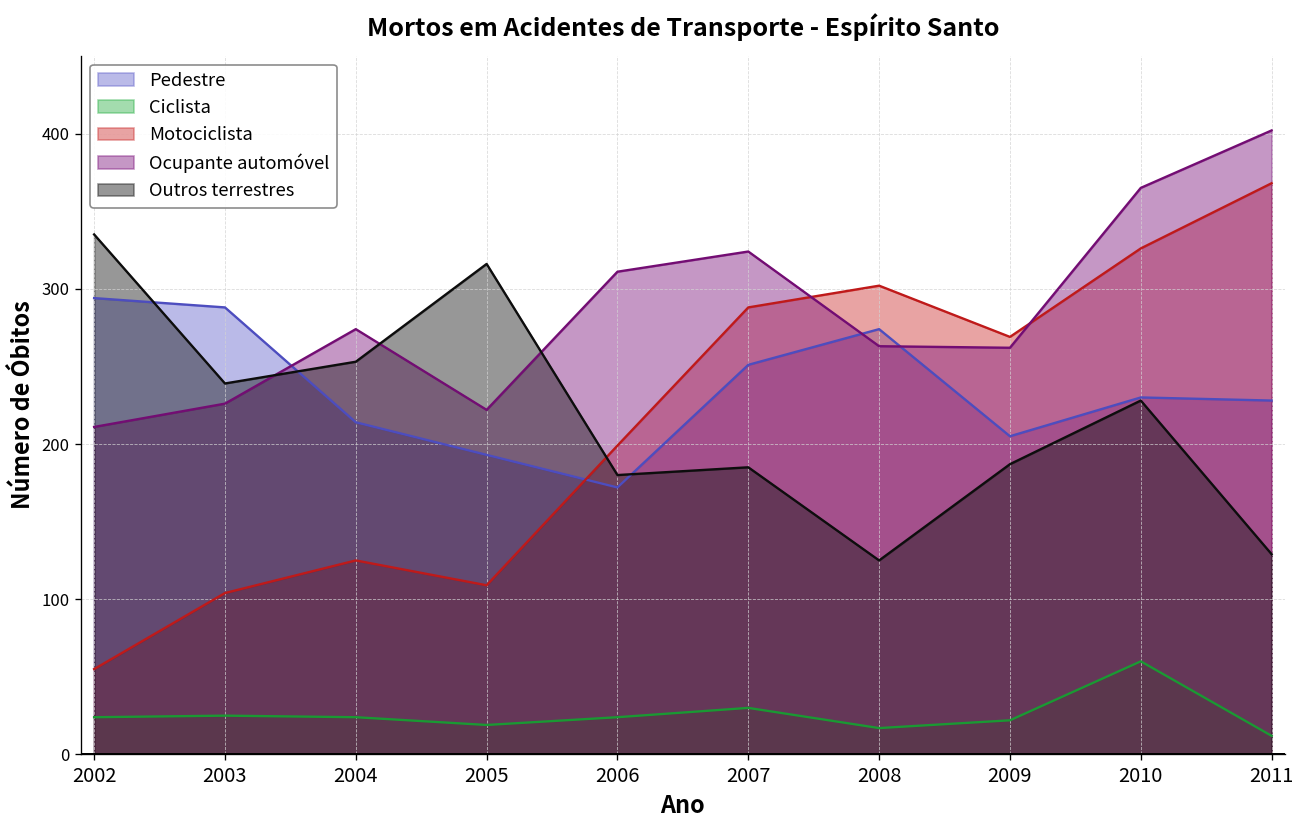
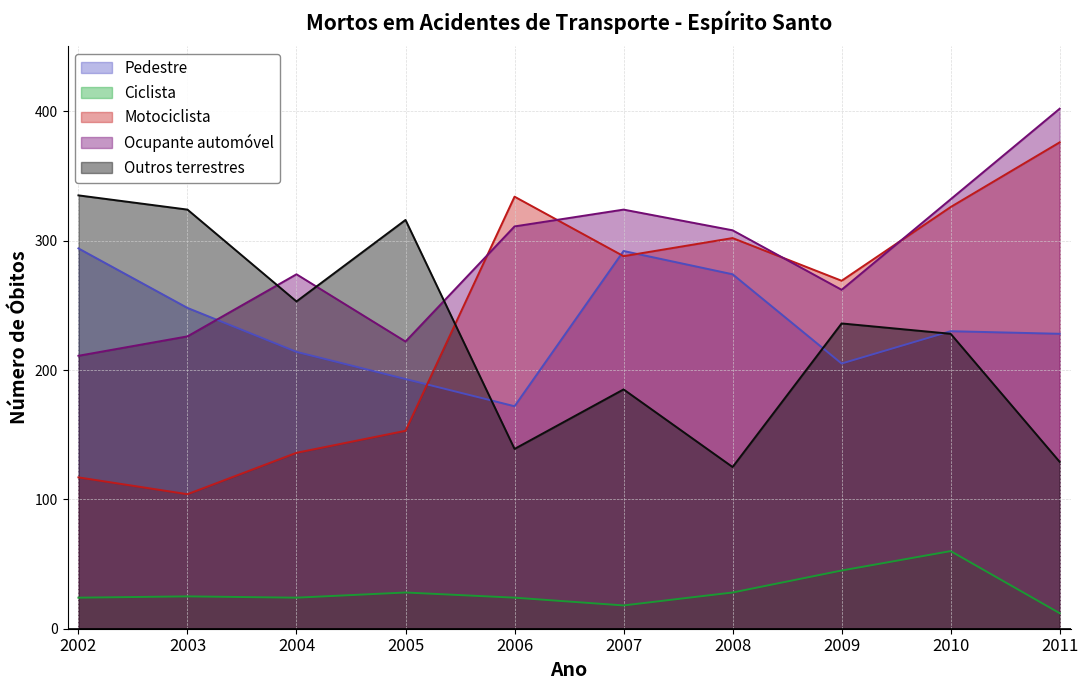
Motociclista, 2002: 55 -> 117
Pedestre, 2003: 288 -> 248
Outros terrestres, 2003: 239 -> 324
Motociclista, 2004: 125 -> 136
Ciclista, 2005: 19 -> 28
Motociclista, 2005: 109 -> 153
Motociclista, 2006: 199 -> 334
Outros terrestres, 2006: 180 -> 139
Pedestre, 2007: 251 -> 292
Ciclista, 2007: 30 -> 18
Ciclista, 2008: 17 -> 28
Ocupante automóvel, 2008: 263 -> 308
Ciclista, 2009: 22 -> 45
Outros terrestres, 2009: 187 -> 236
Ocupante automóvel, 2010: 365 -> 332
Motociclista, 2011: 368 -> 376
